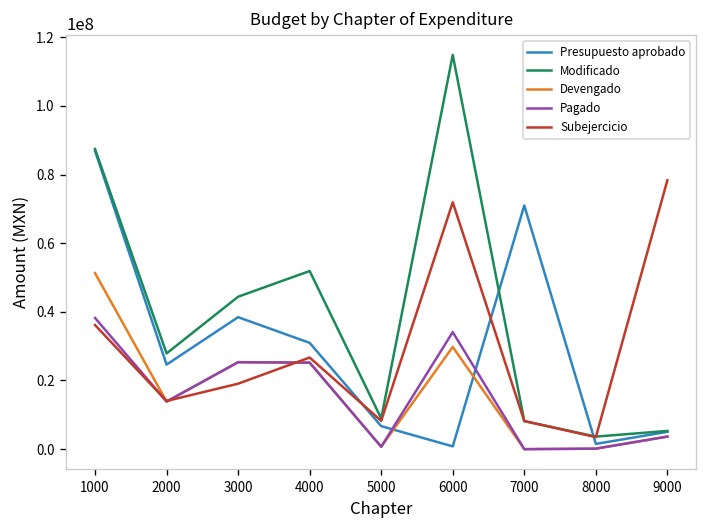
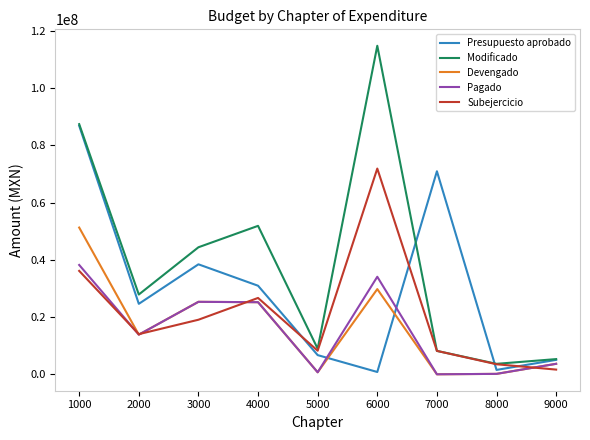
Subejercicio, 9000: 78000000 -> 2000000
